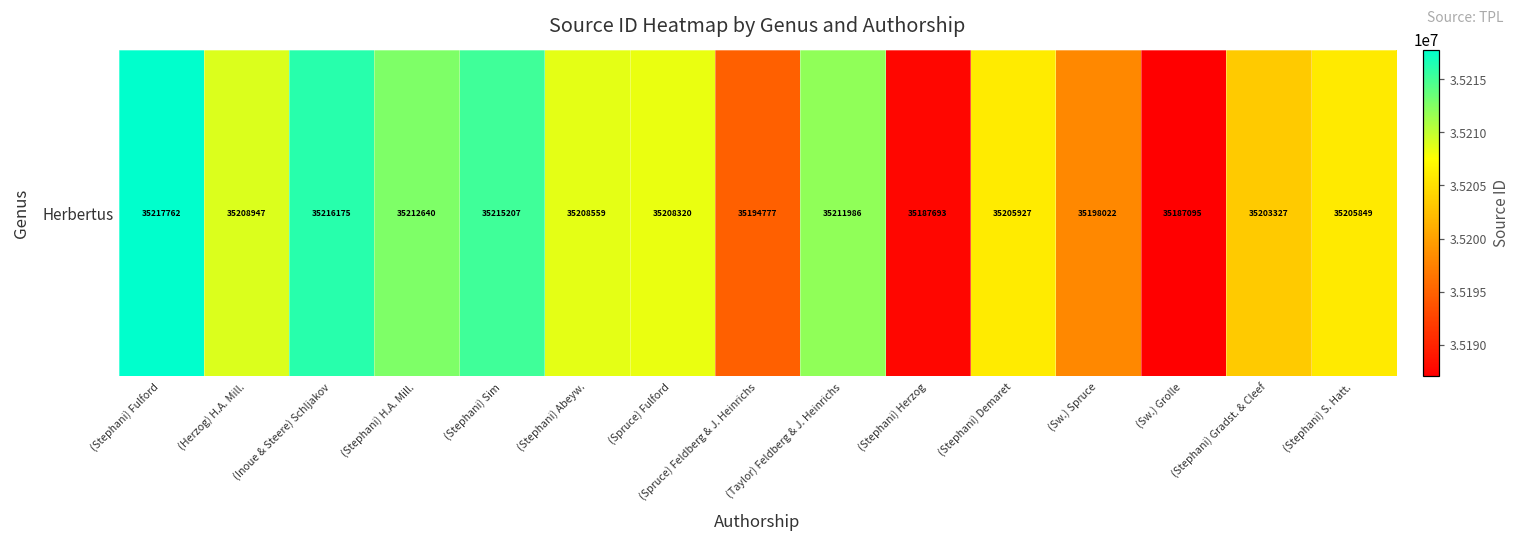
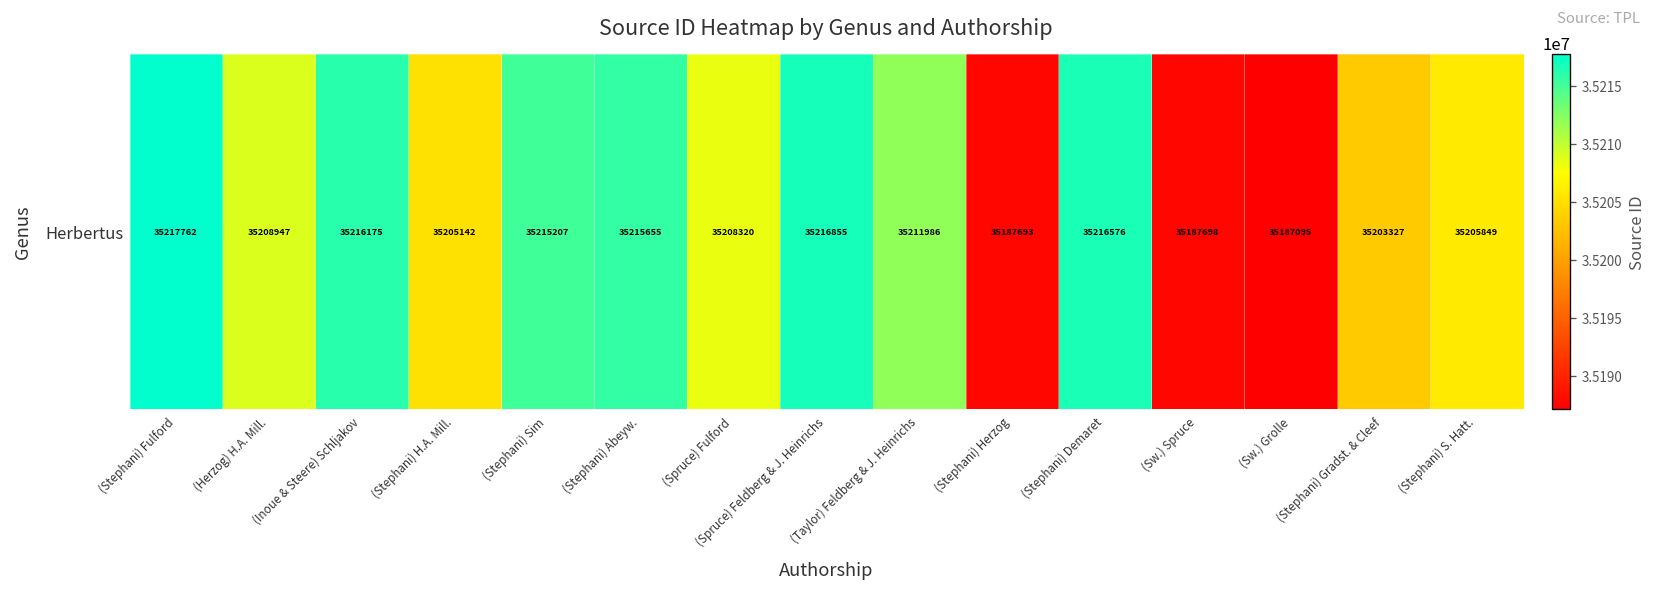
Herbertus, (Stephani) H.A. Mill.: 35212640 -> 35205142
Herbertus, (Stephani) Abeyw.: 35208559 -> 35215655
Herbertus, (Spruce) Feldberg & J. Heinrichs: 35194777 -> 35216855
Herbertus, (Stephani) Demaret: 35205927 -> 35216576
Herbertus, (Sw.) Spruce: 35198022 -> 35187698
